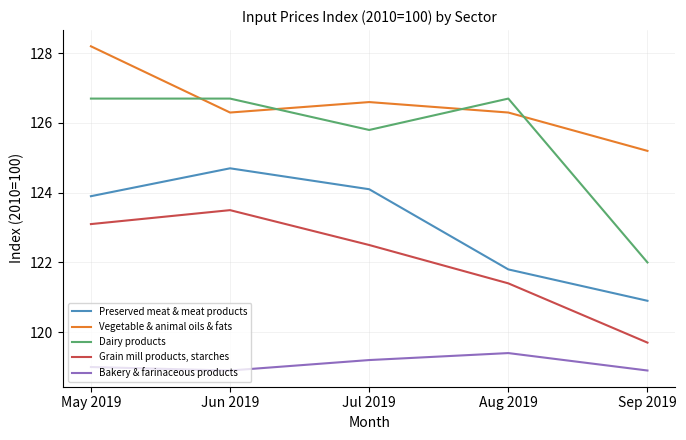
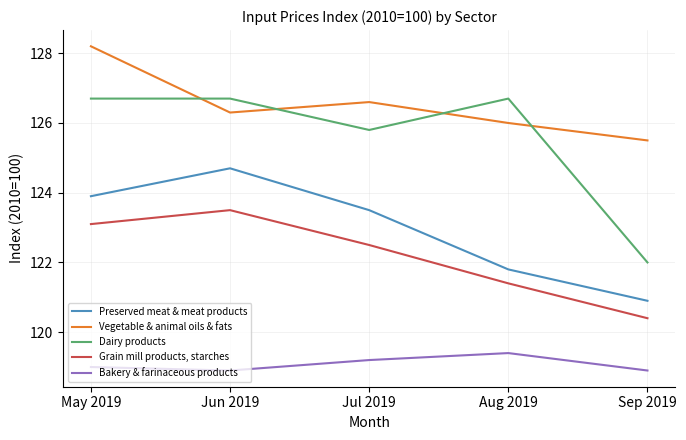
Preserved meat & meat products, Jul 2019: 124.1 -> 123.5
Vegetable & animal oils & fats, Aug 2019: 126.3 -> 126.0
Vegetable & animal oils & fats, Sep 2019: 125.2 -> 125.5
Grain mill products, starches, Sep 2019: 119.7 -> 120.4
